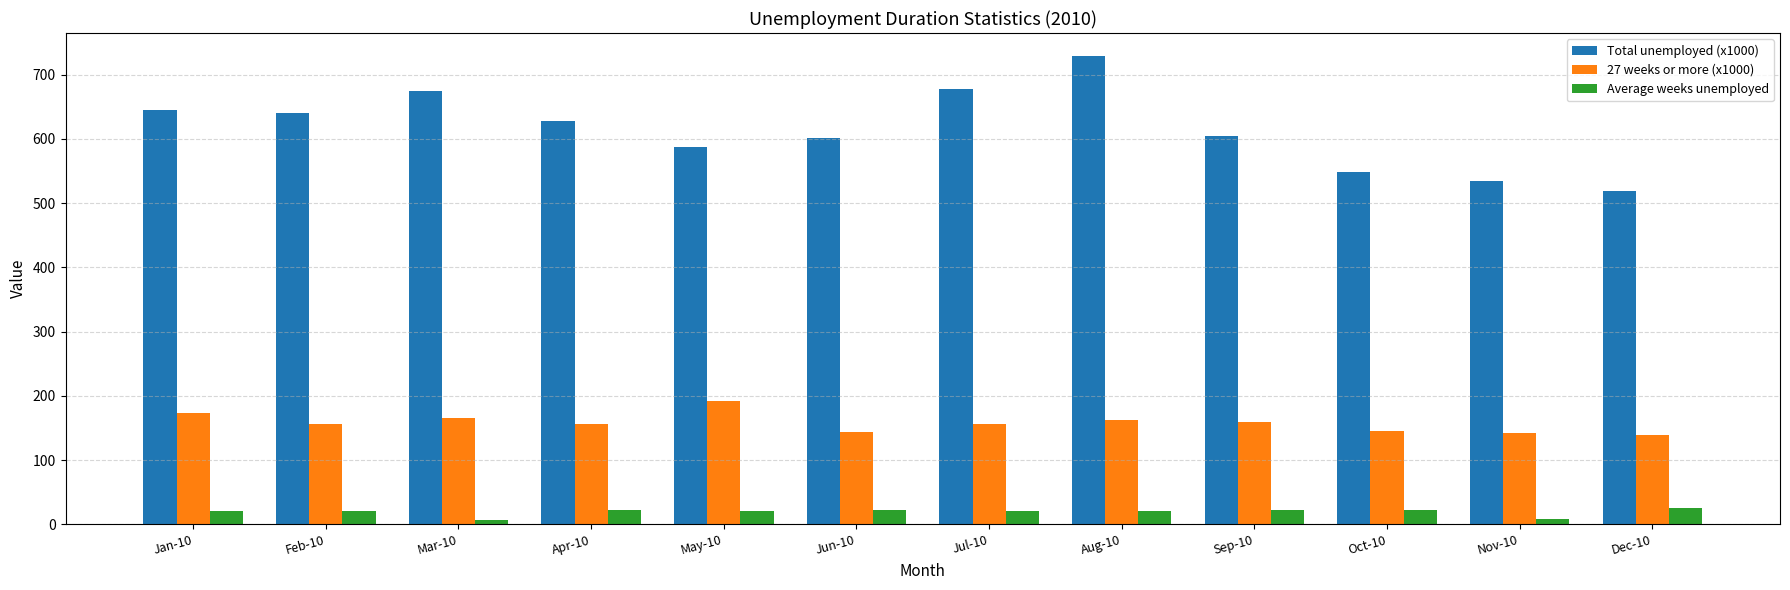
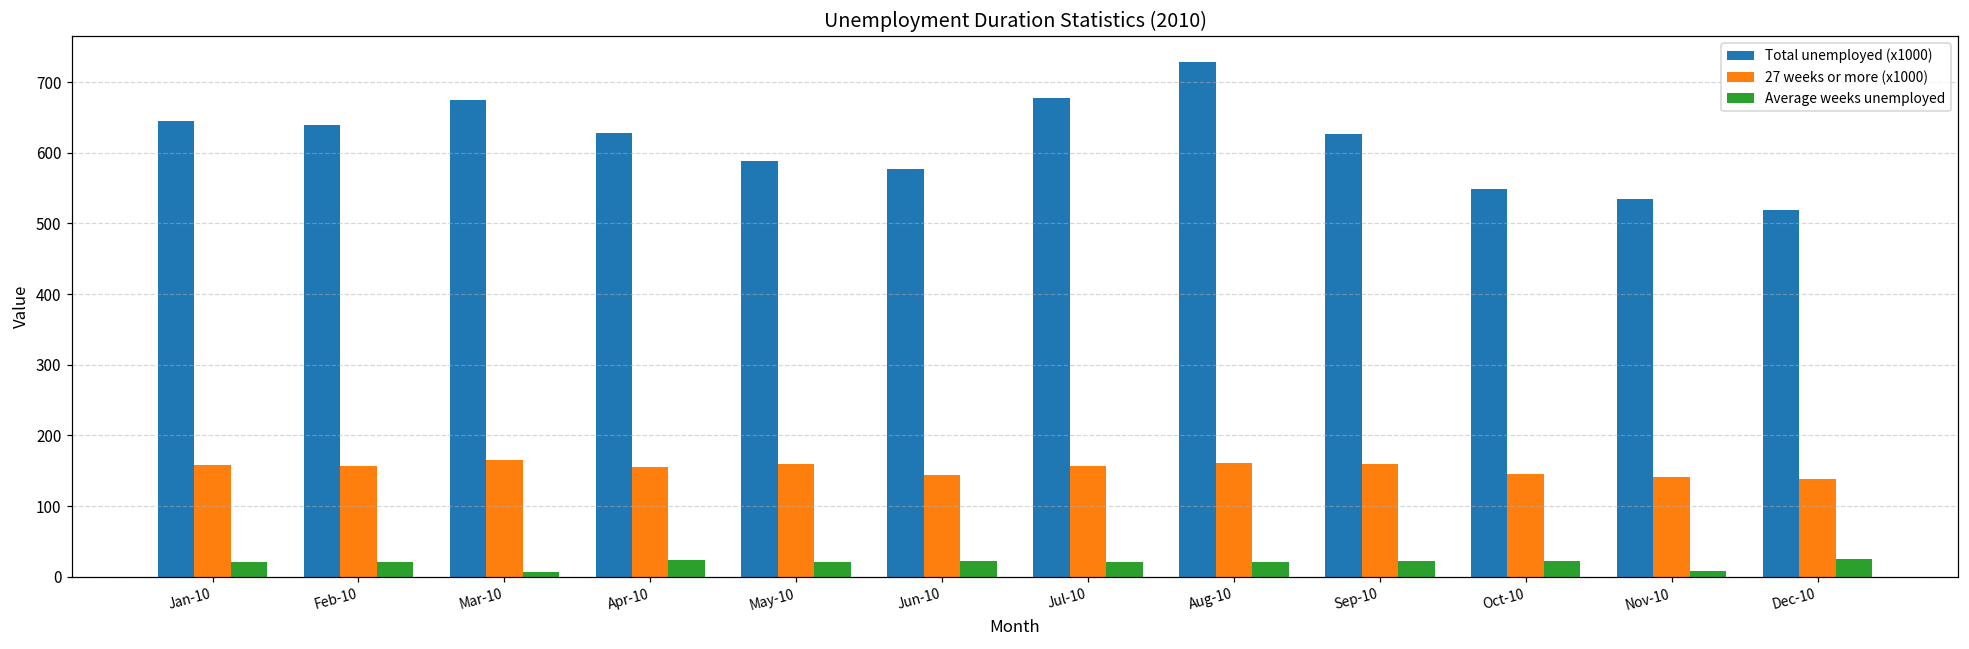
27 weeks or more (x1000), Jan-10: 170 -> 160
27 weeks or more (x1000), May-10: 190 -> 160
Total unemployed (x1000), Jun-10: 600 -> 580
Total unemployed (x1000), Sep-10: 610 -> 630
